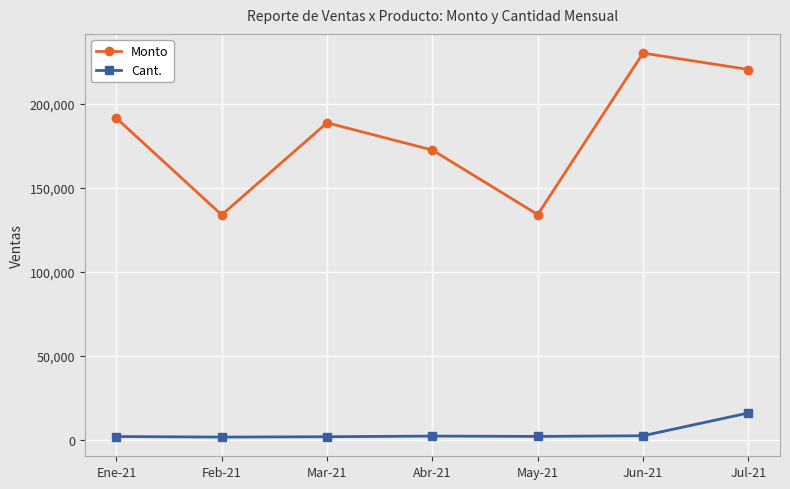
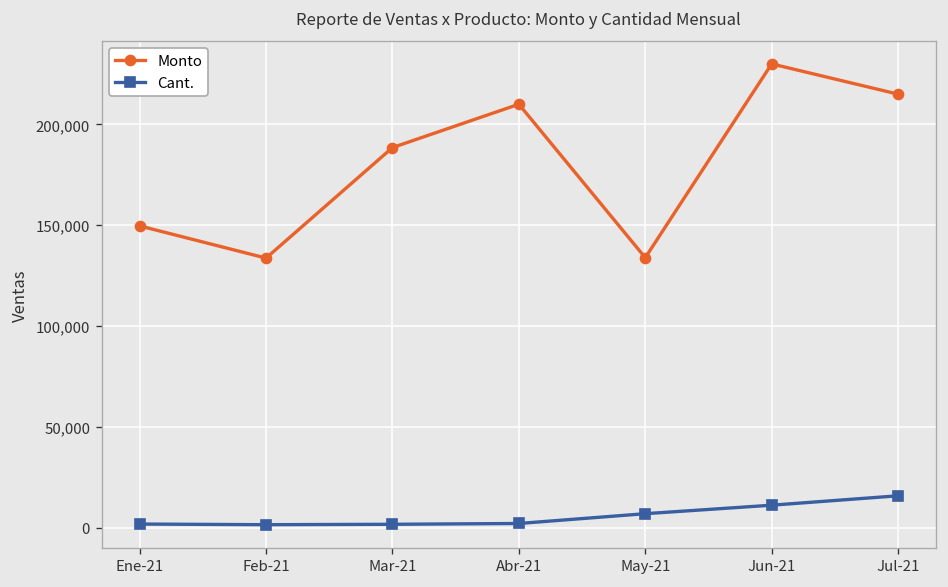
Monto, Ene-21: 191,000 -> 150,000
Monto, Abr-21: 172,000 -> 210,000
Cant., May-21: 2,000 -> 7,000
Cant., Jun-21: 2,000 -> 11,000
Monto, Jul-21: 220,000 -> 215,000
